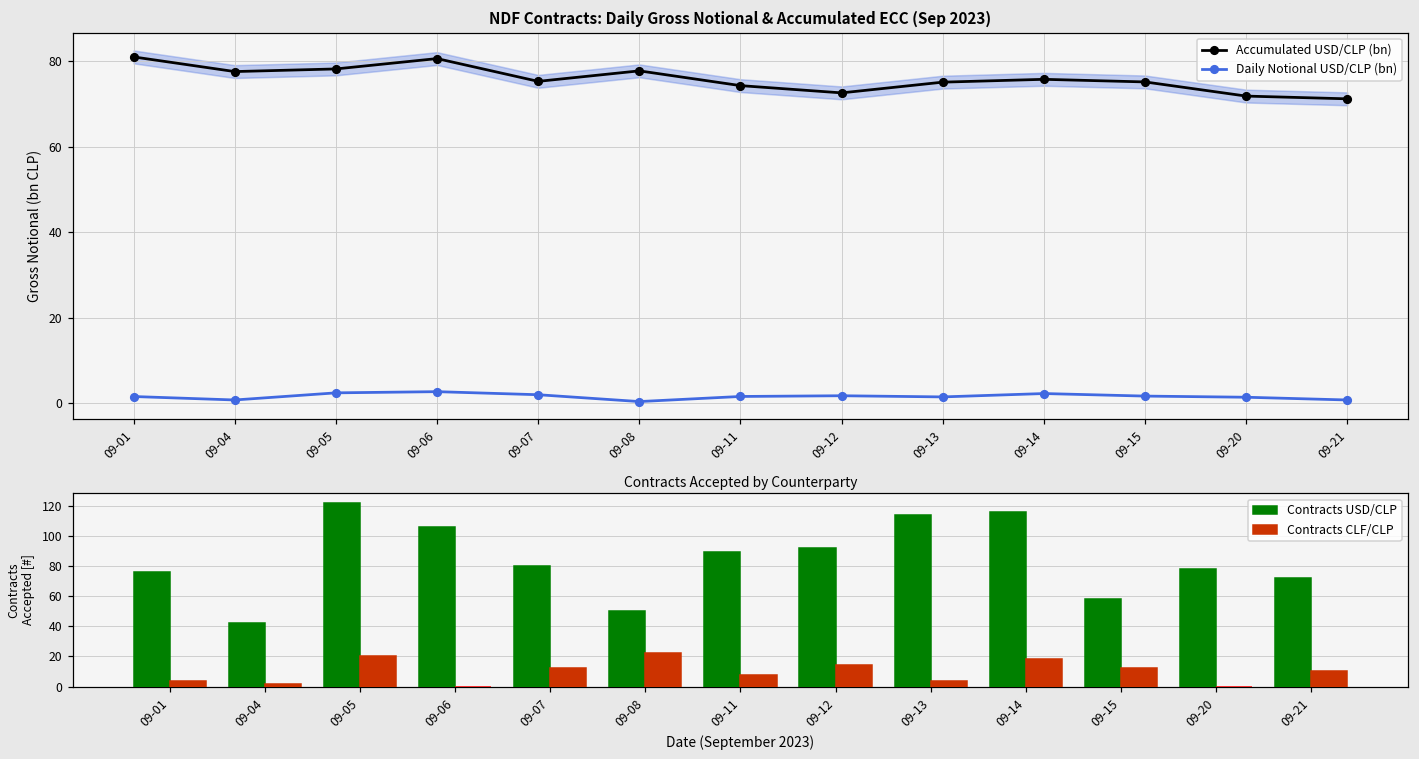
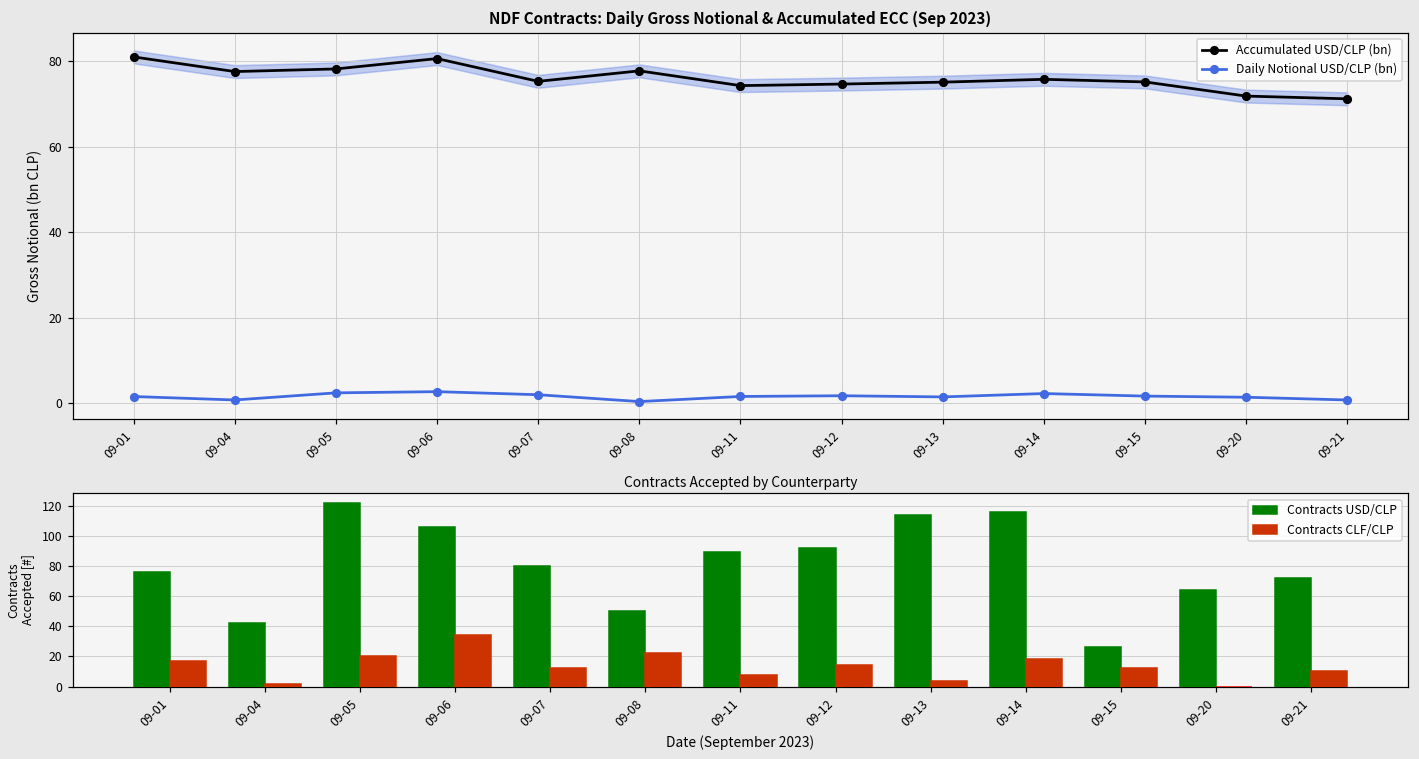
NDF Contracts: Daily Gross Notional & Accumulated ECC (Sep 2023), Accumulated USD/CLP (bn), 09-12: 73 -> 75
Contracts Accepted by Counterparty, Contracts CLF/CLP, 09-01: 4 -> 17
Contracts Accepted by Counterparty, Contracts CLF/CLP, 09-06: 0 -> 34
Contracts Accepted by Counterparty, Contracts USD/CLP, 09-15: 58 -> 26
Contracts Accepted by Counterparty, Contracts USD/CLP, 09-20: 78 -> 64
